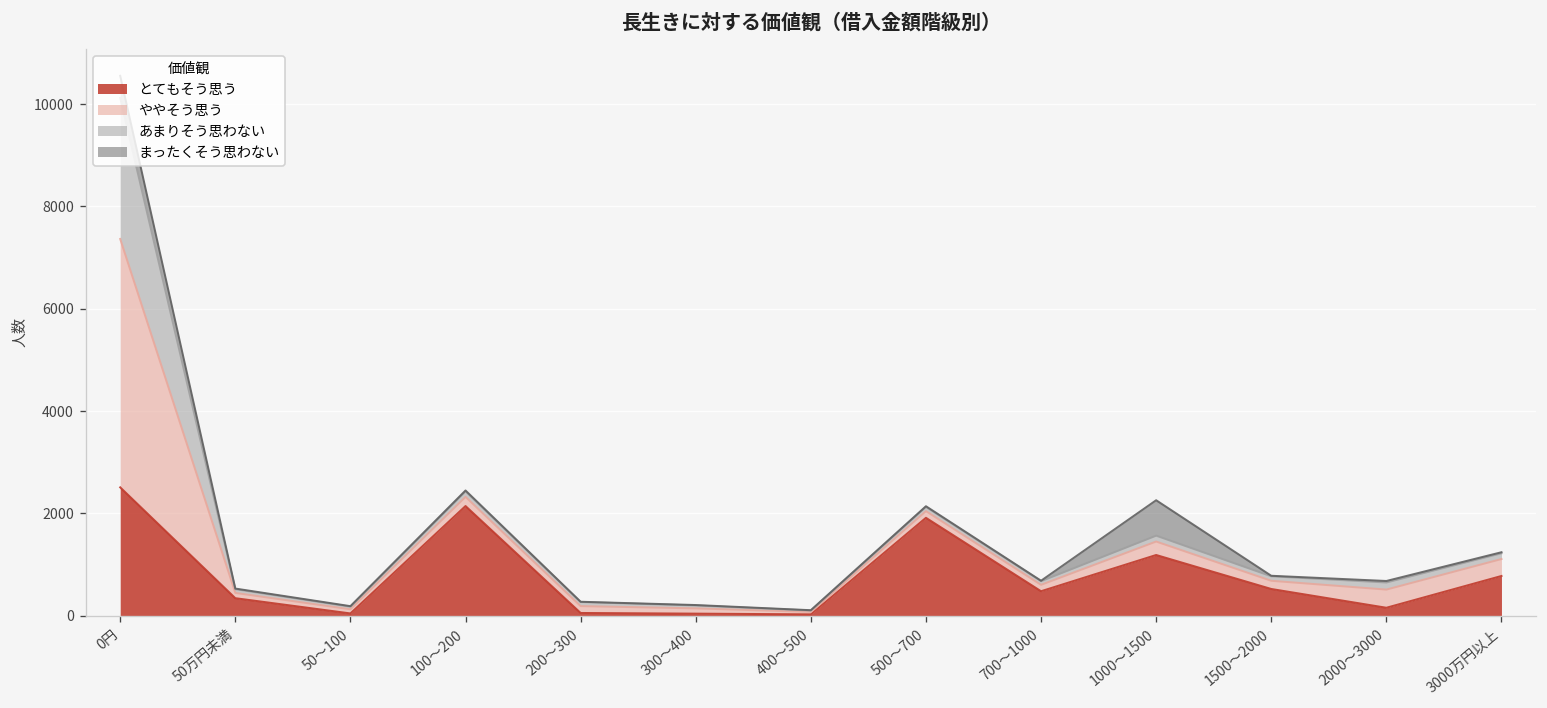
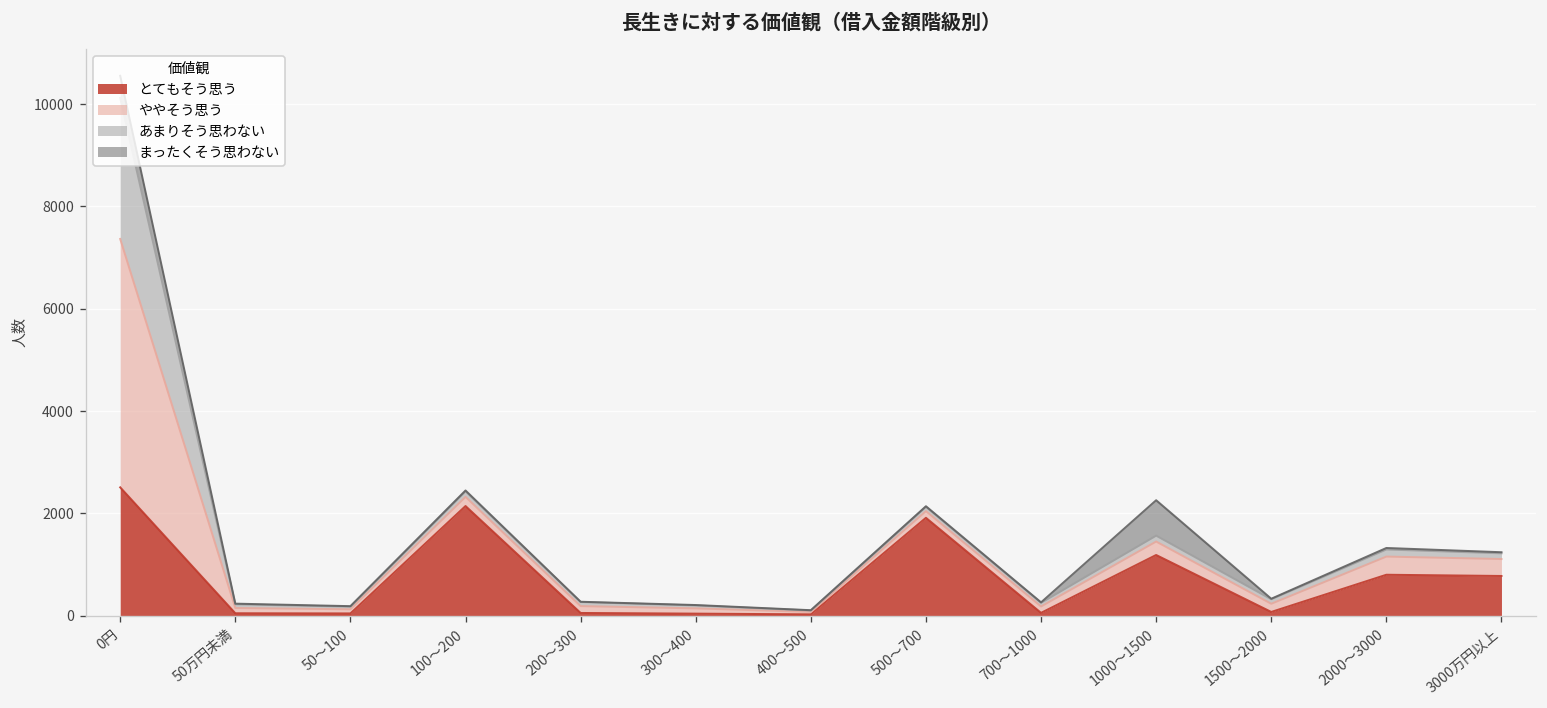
とてもそう思う, 50万円未満: 300 -> 0
とてもそう思う, 700～1000: 500 -> 100
とてもそう思う, 1500～2000: 500 -> 100
とてもそう思う, 2000～3000: 200 -> 800
